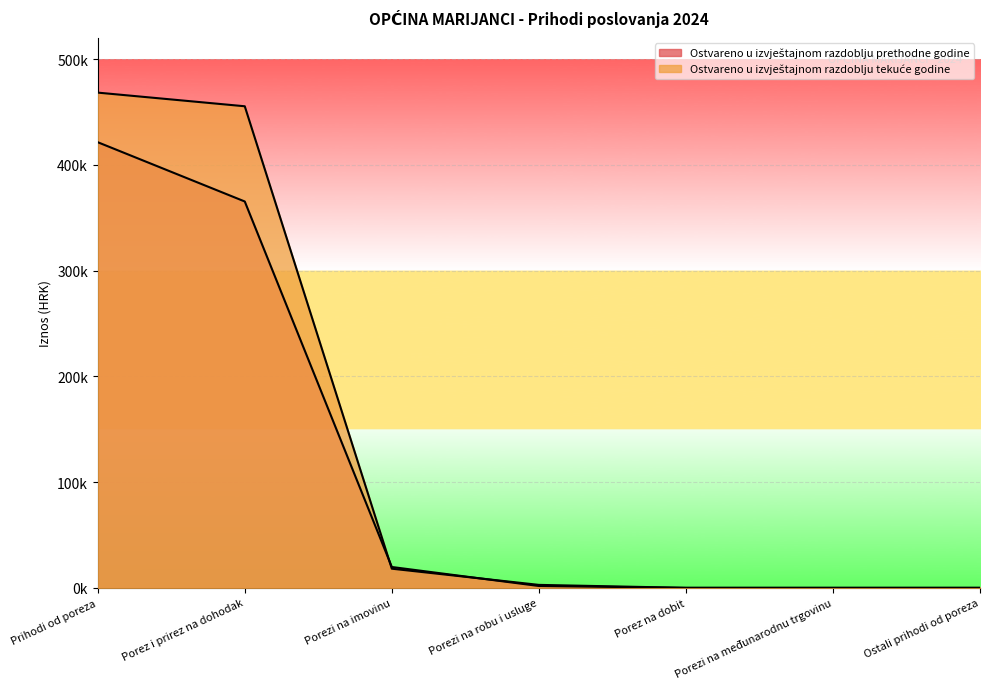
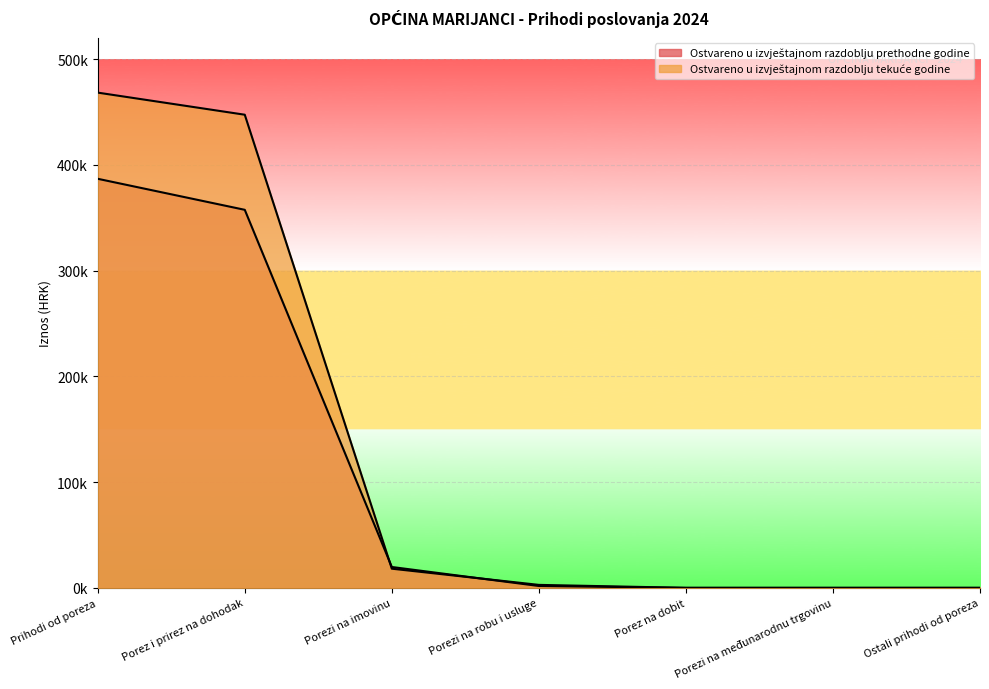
Ostvareno u izvještajnom razdoblju prethodne godine, Prihodi od poreza: 421000 -> 387000
Ostvareno u izvještajnom razdoblju prethodne godine, Porez i prirez na dohodak: 365000 -> 357000
Ostvareno u izvještajnom razdoblju tekuće godine, Porez i prirez na dohodak: 455000 -> 447000
